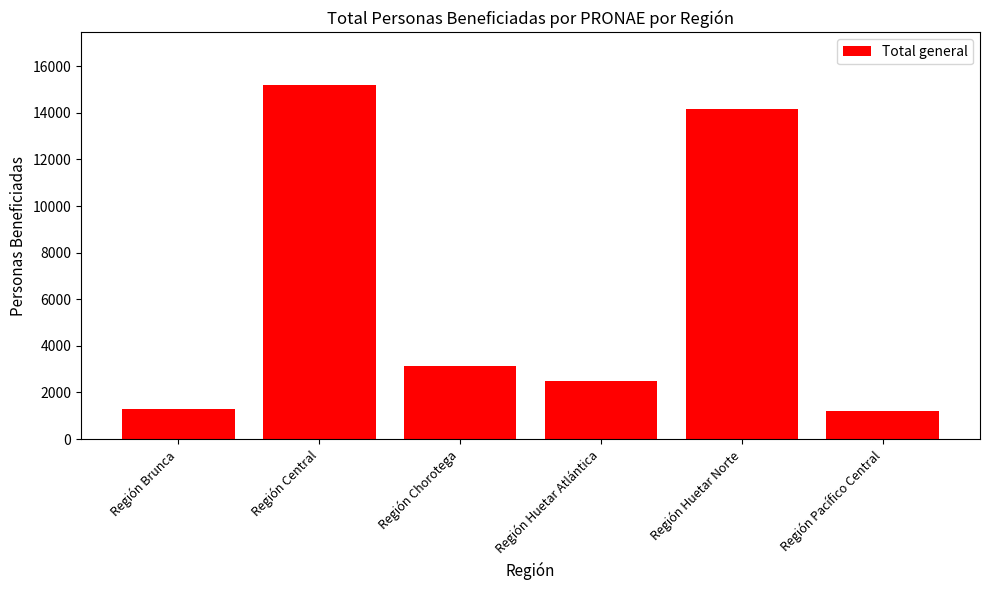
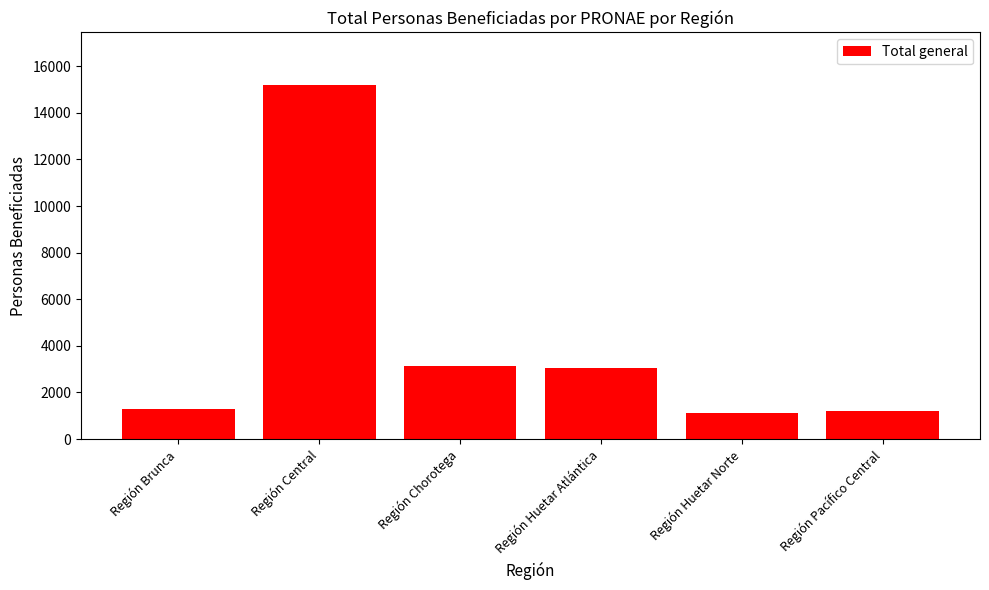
Región Huetar Atlántica: 2500 -> 3100
Región Huetar Norte: 14200 -> 1100
